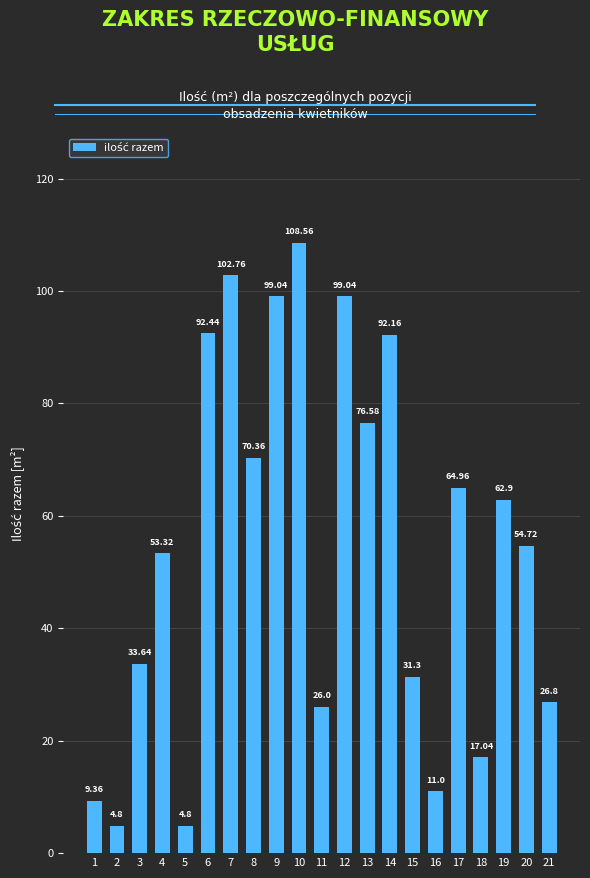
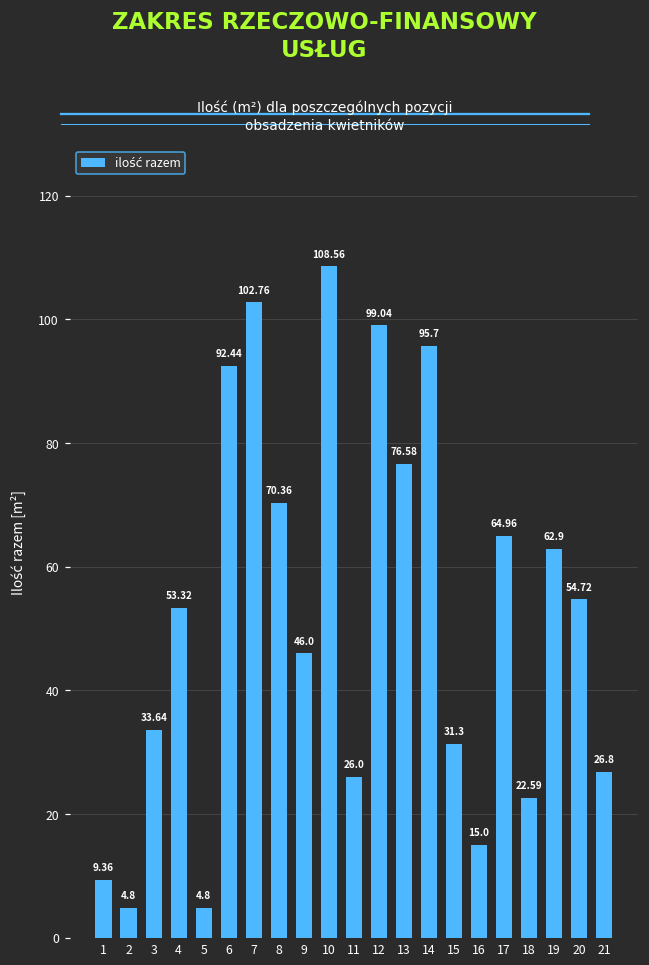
9: 99.04 -> 46.0
14: 92.16 -> 95.7
16: 11.0 -> 15.0
18: 17.04 -> 22.59
